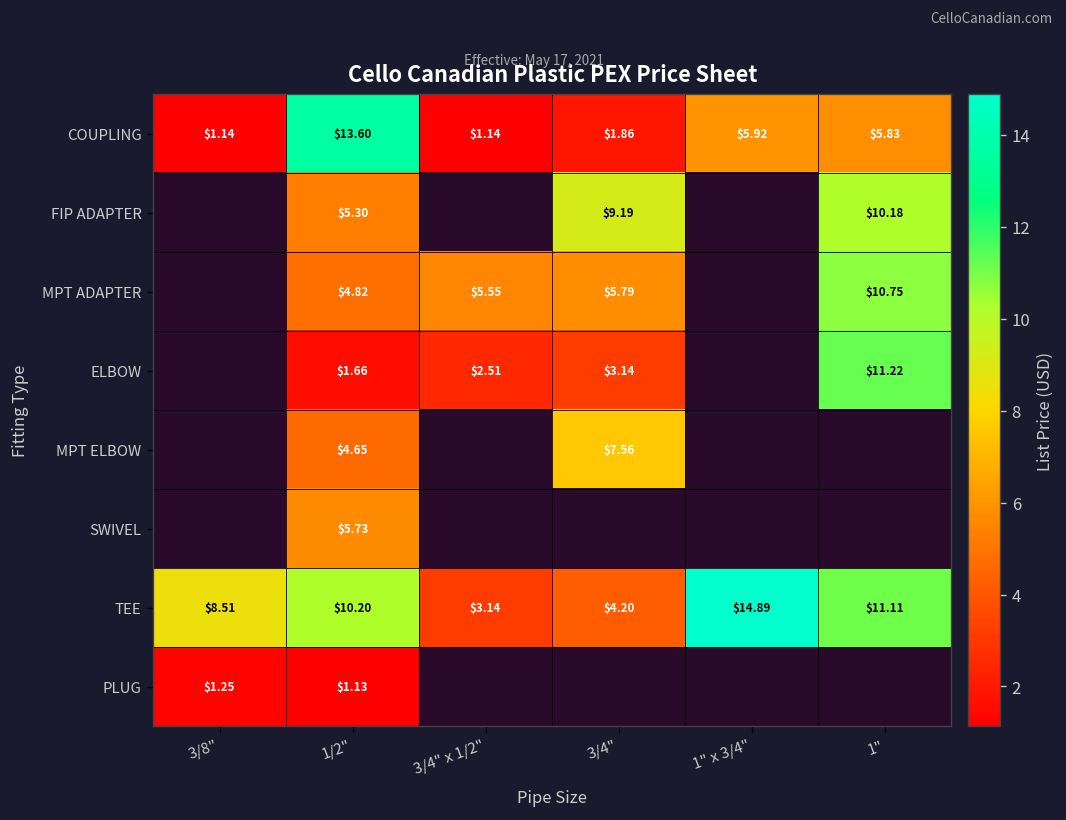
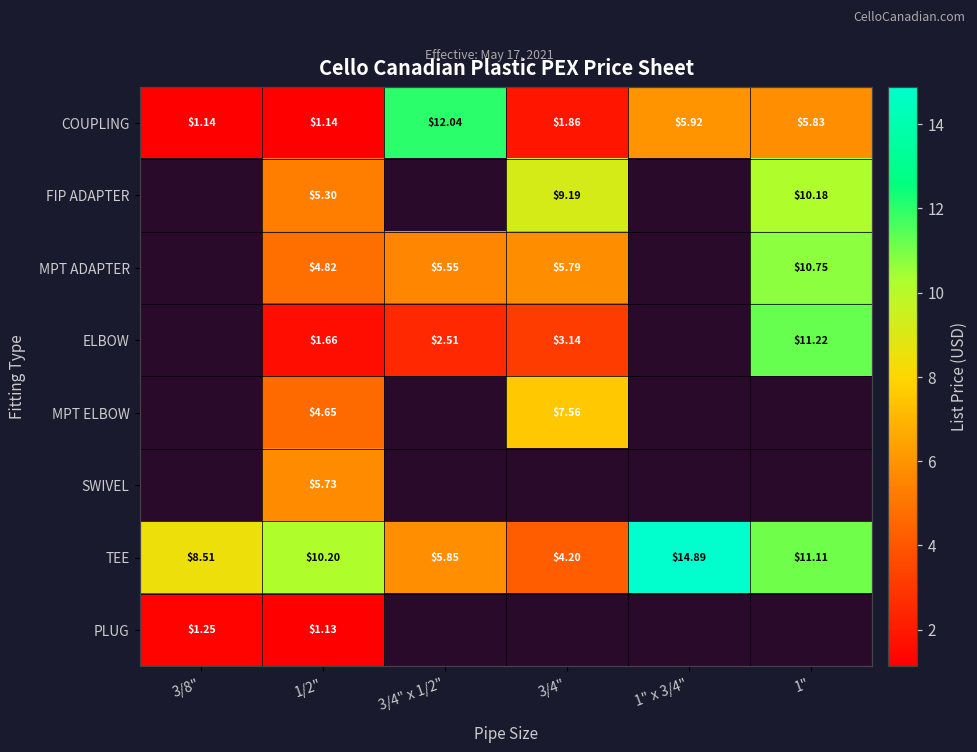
COUPLING, 1/2": $13.60 -> $1.14
COUPLING, 3/4" x 1/2": $1.14 -> $12.04
TEE, 3/4" x 1/2": $3.14 -> $5.85
